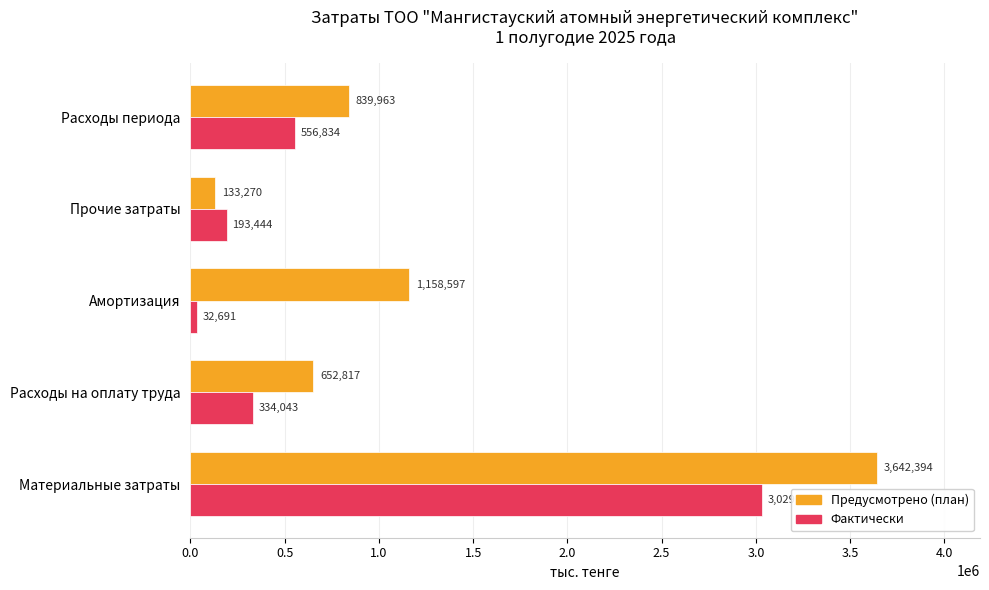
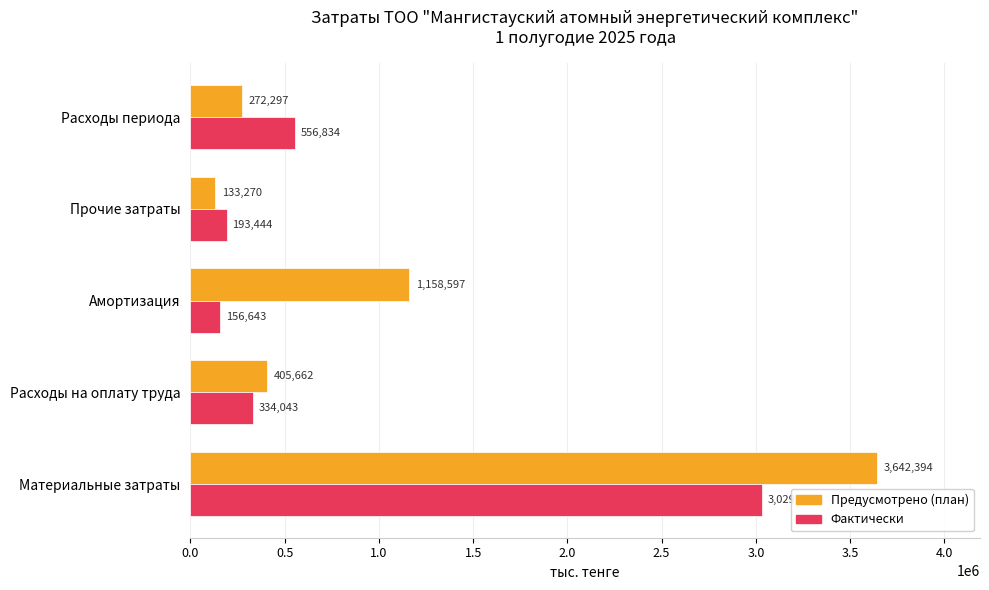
Предусмотрено (план), Расходы периода: 839,963 -> 272,297
Фактически, Амортизация: 32,691 -> 156,643
Предусмотрено (план), Расходы на оплату труда: 652,817 -> 405,662
